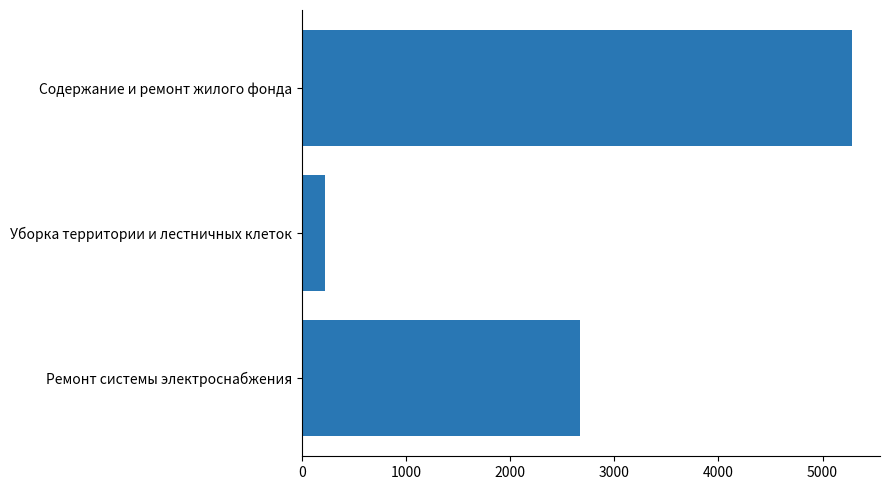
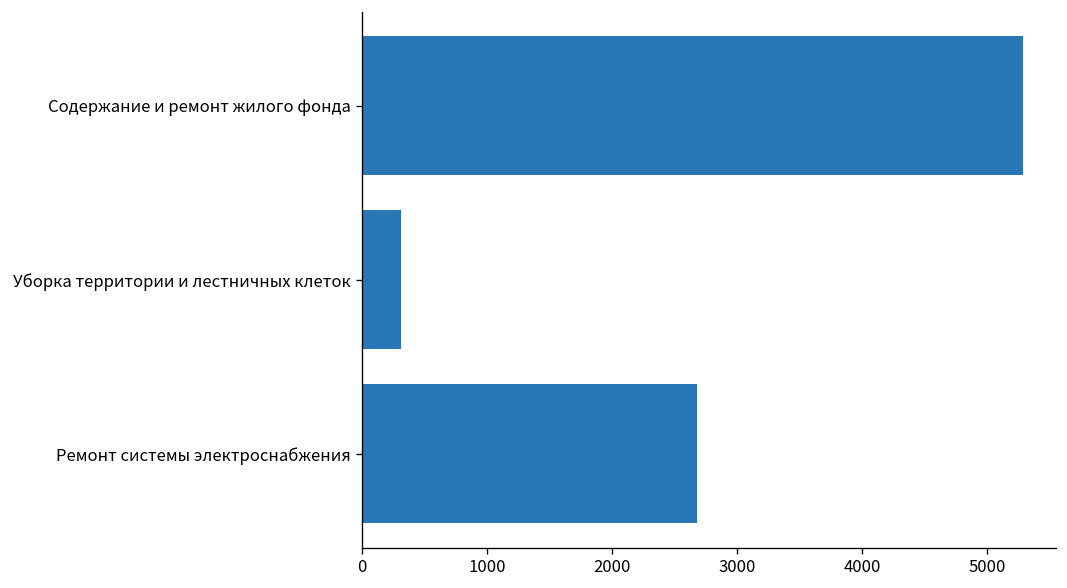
Уборка территории и лестничных клеток: 230 -> 310
